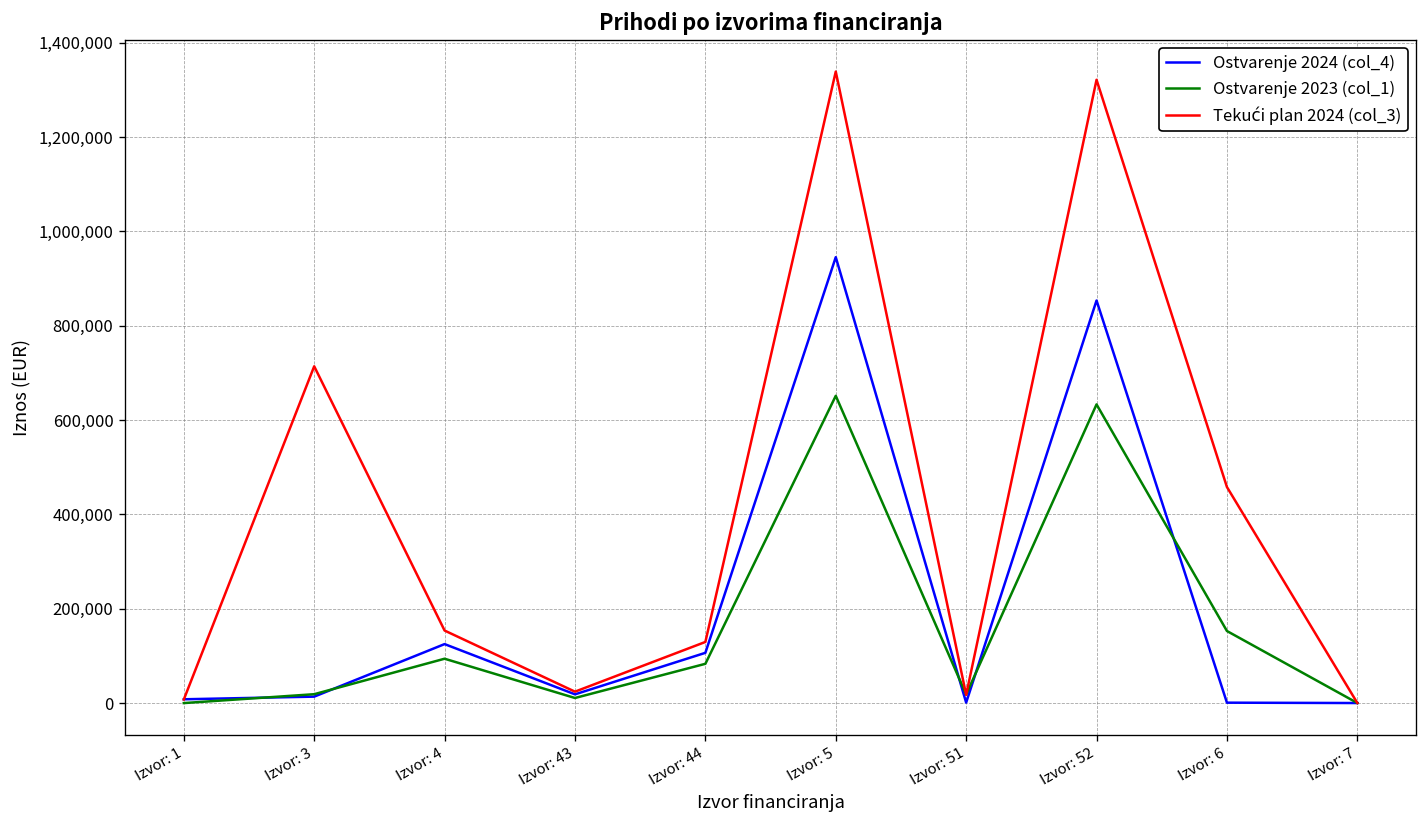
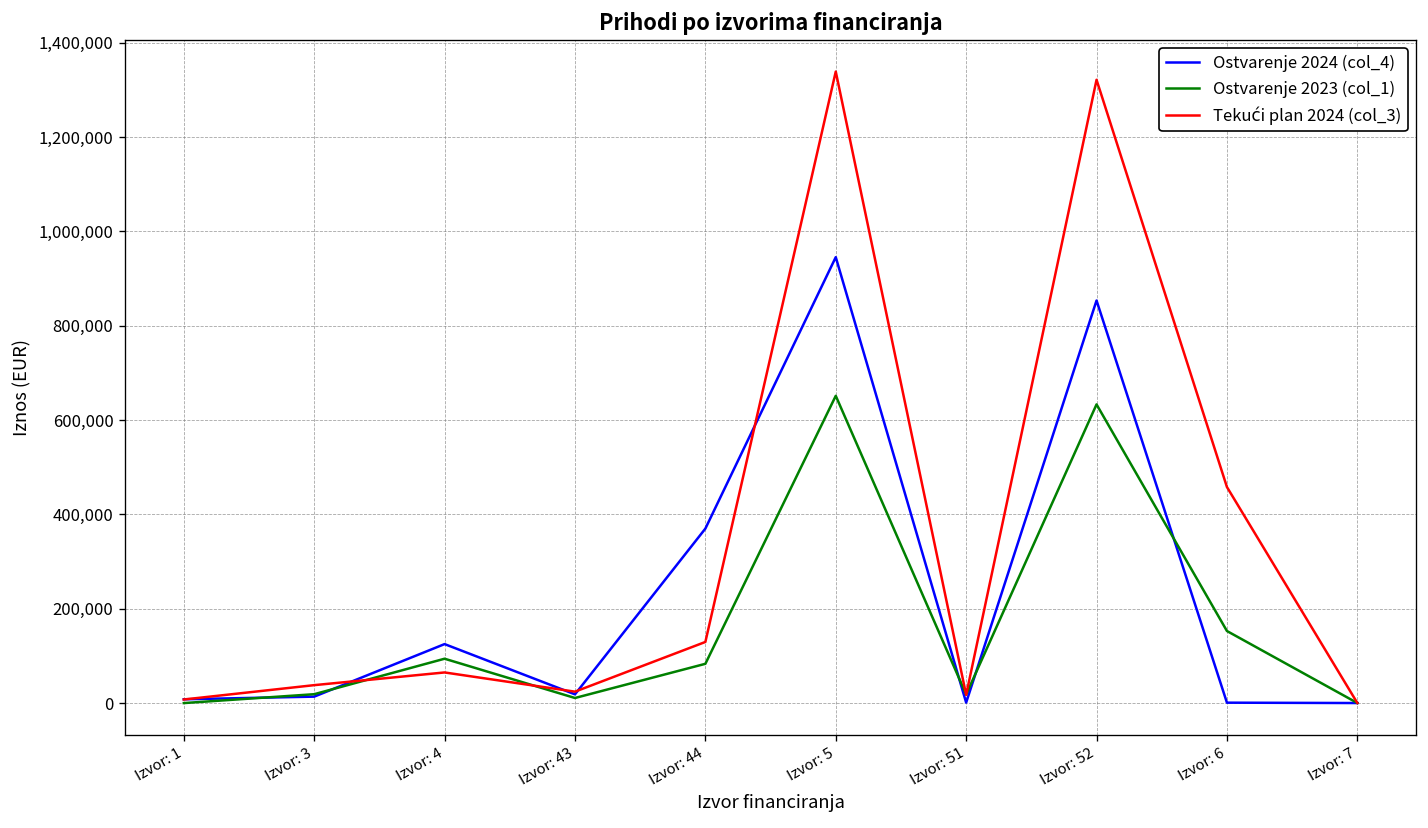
Tekući plan 2024 (col_3), Izvor: 3: 710,000 -> 40,000
Tekući plan 2024 (col_3), Izvor: 4: 150,000 -> 60,000
Ostvarenje 2024 (col_4), Izvor: 44: 110,000 -> 370,000
